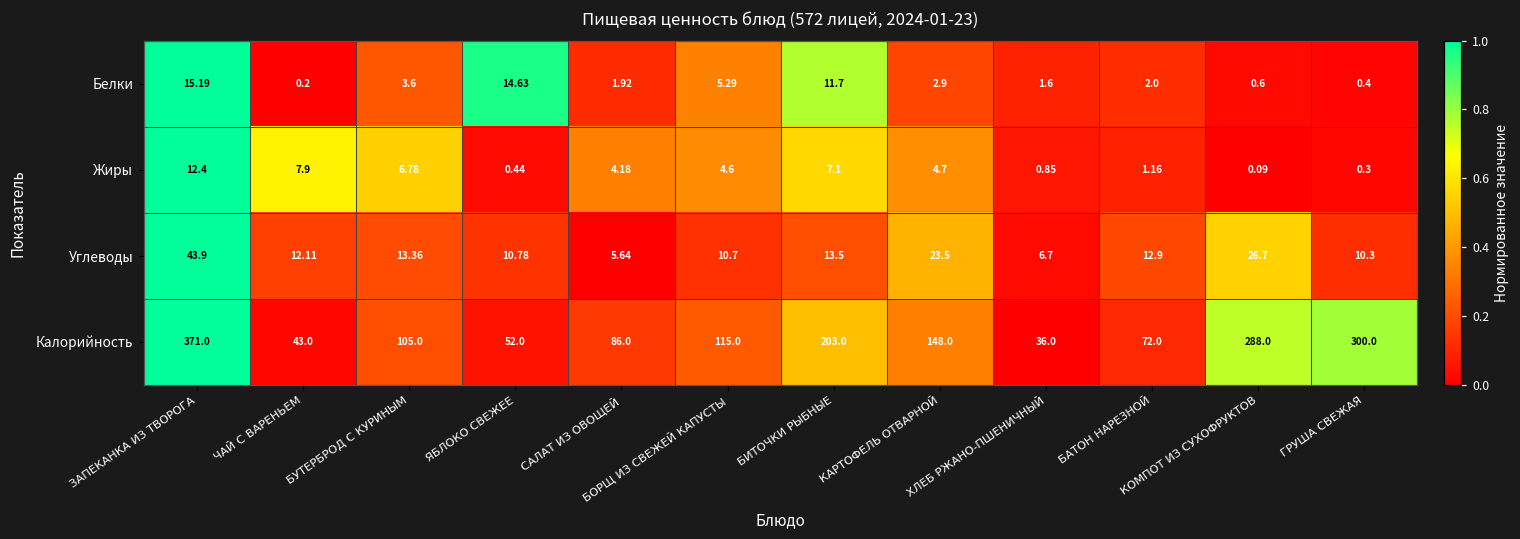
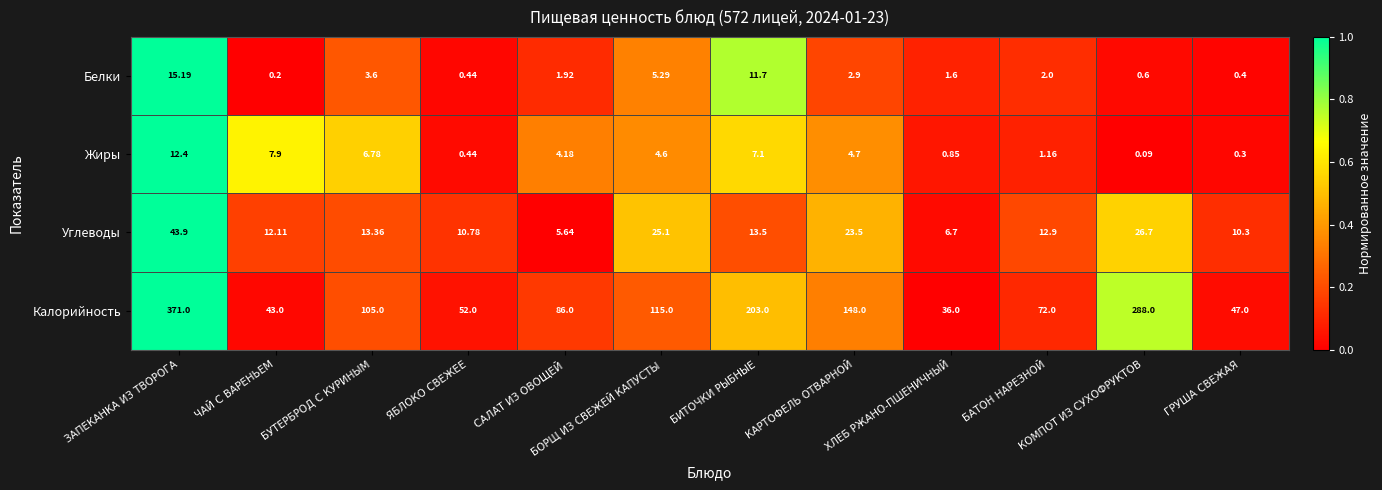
Белки, ЯБЛОКО СВЕЖЕЕ: 14.63 -> 0.44
Углеводы, БОРЩ ИЗ СВЕЖЕЙ КАПУСТЫ: 10.7 -> 25.1
Калорийность, ГРУША СВЕЖАЯ: 300.0 -> 47.0
